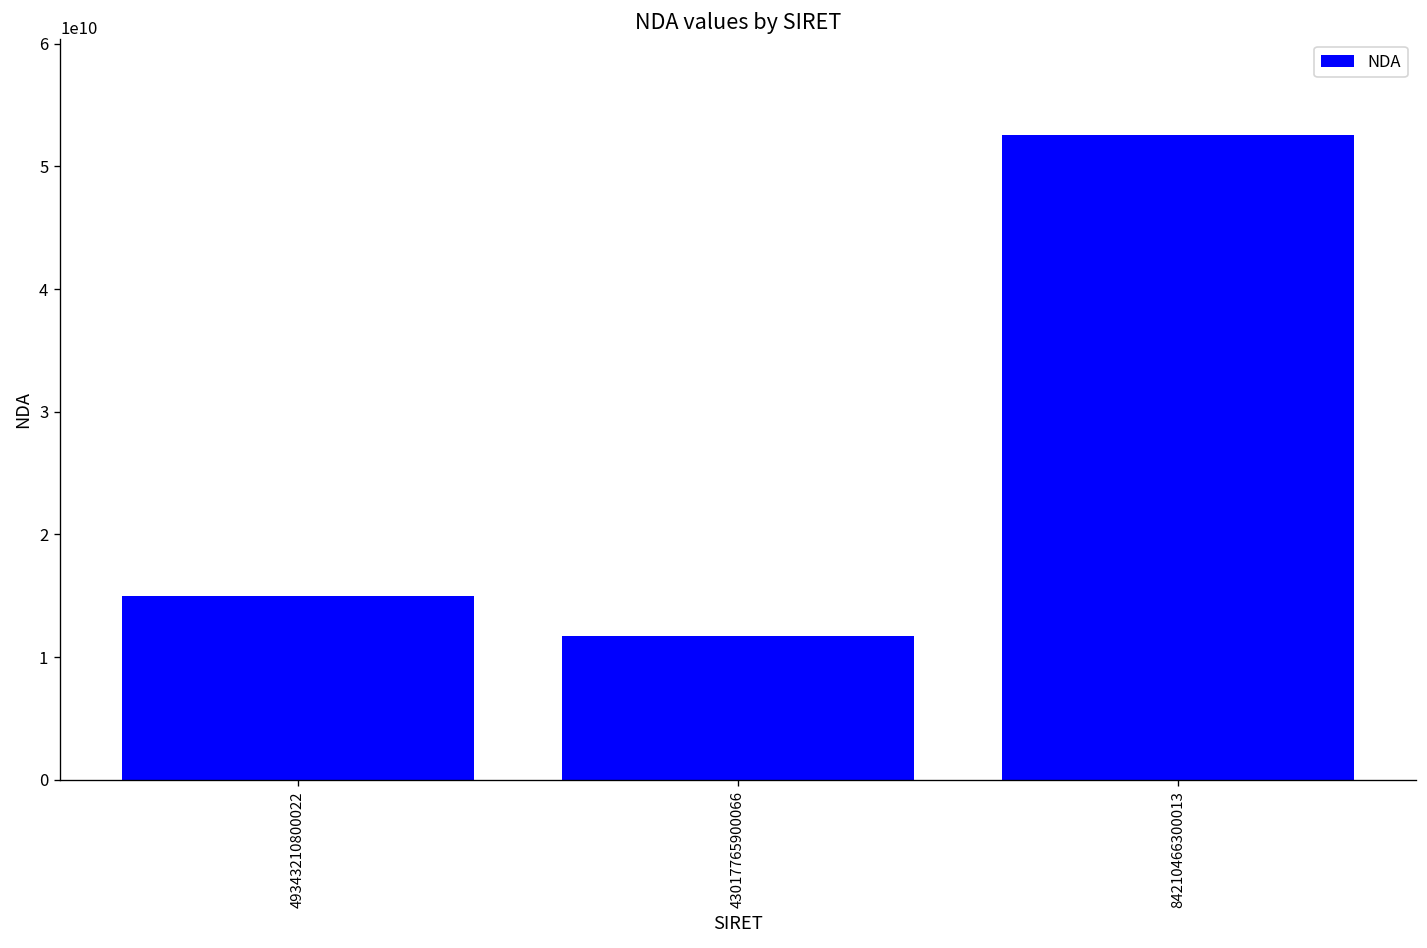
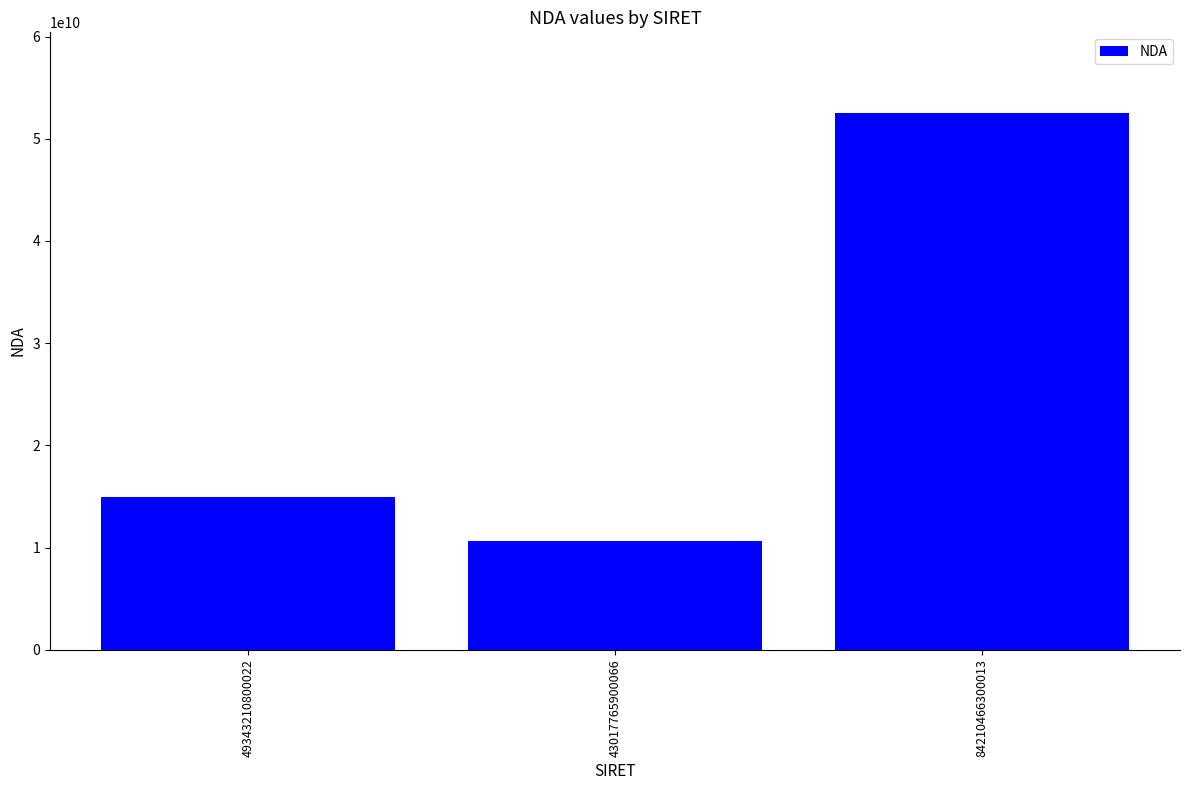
43017765900066: 11800000000 -> 10700000000
